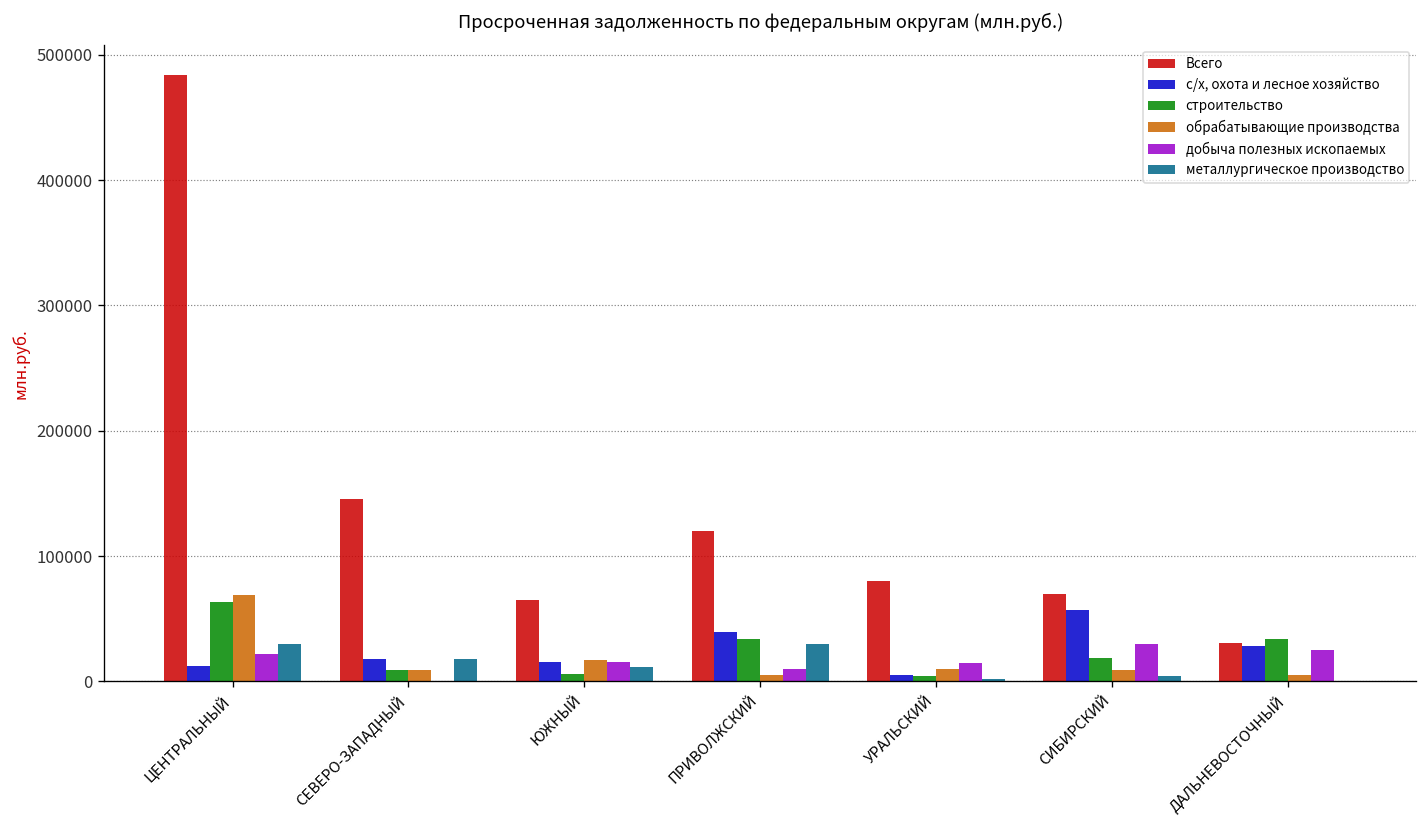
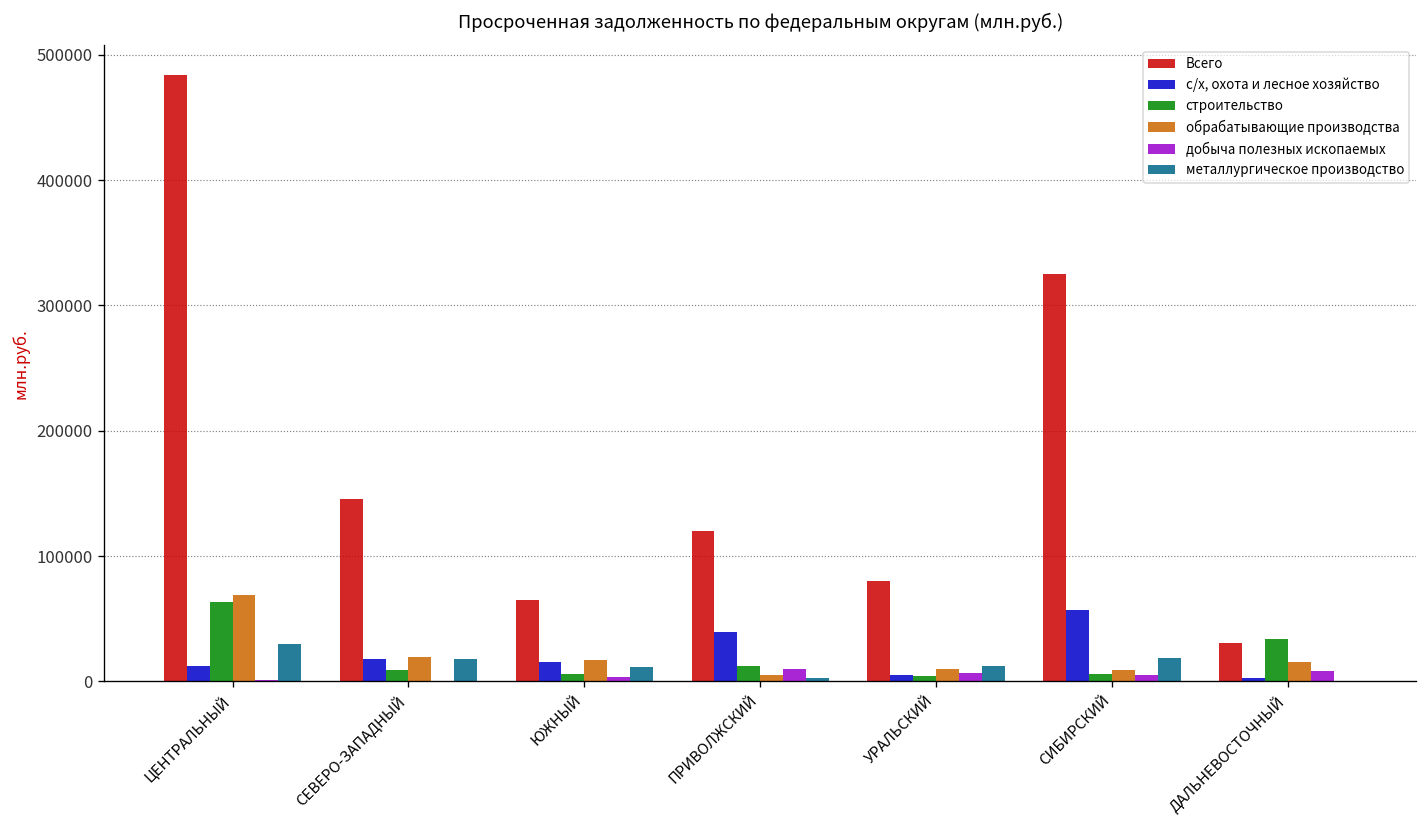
добыча полезных ископаемых, ЦЕНТРАЛЬНЫЙ: 22000 -> 2000
обрабатывающие производства, СЕВЕРО-ЗАПАДНЫЙ: 9000 -> 20000
добыча полезных ископаемых, ЮЖНЫЙ: 16000 -> 4000
строительство, ПРИВОЛЖСКИЙ: 34000 -> 12000
металлургическое производство, ПРИВОЛЖСКИЙ: 30000 -> 3000
добыча полезных ископаемых, УРАЛЬСКИЙ: 15000 -> 6000
металлургическое производство, УРАЛЬСКИЙ: 2000 -> 13000
Всего, СИБИРСКИЙ: 70000 -> 325000
строительство, СИБИРСКИЙ: 19000 -> 6000
добыча полезных ископаемых, СИБИРСКИЙ: 30000 -> 5000
металлургическое производство, СИБИРСКИЙ: 4000 -> 19000
с/х, охота и лесное хозяйство, ДАЛЬНЕВОСТОЧНЫЙ: 28000 -> 3000
обрабатывающие производства, ДАЛЬНЕВОСТОЧНЫЙ: 5000 -> 15000
добыча полезных ископаемых, ДАЛЬНЕВОСТОЧНЫЙ: 25000 -> 8000
